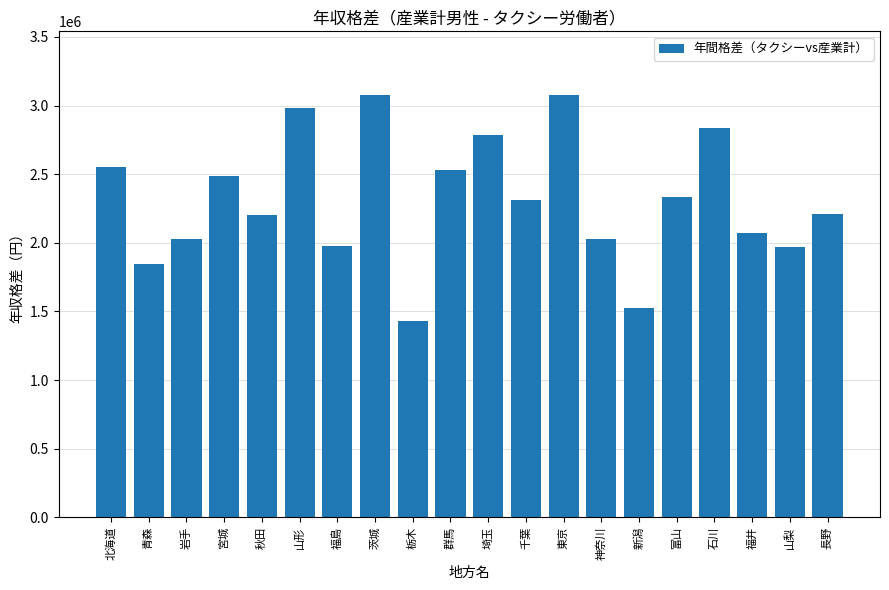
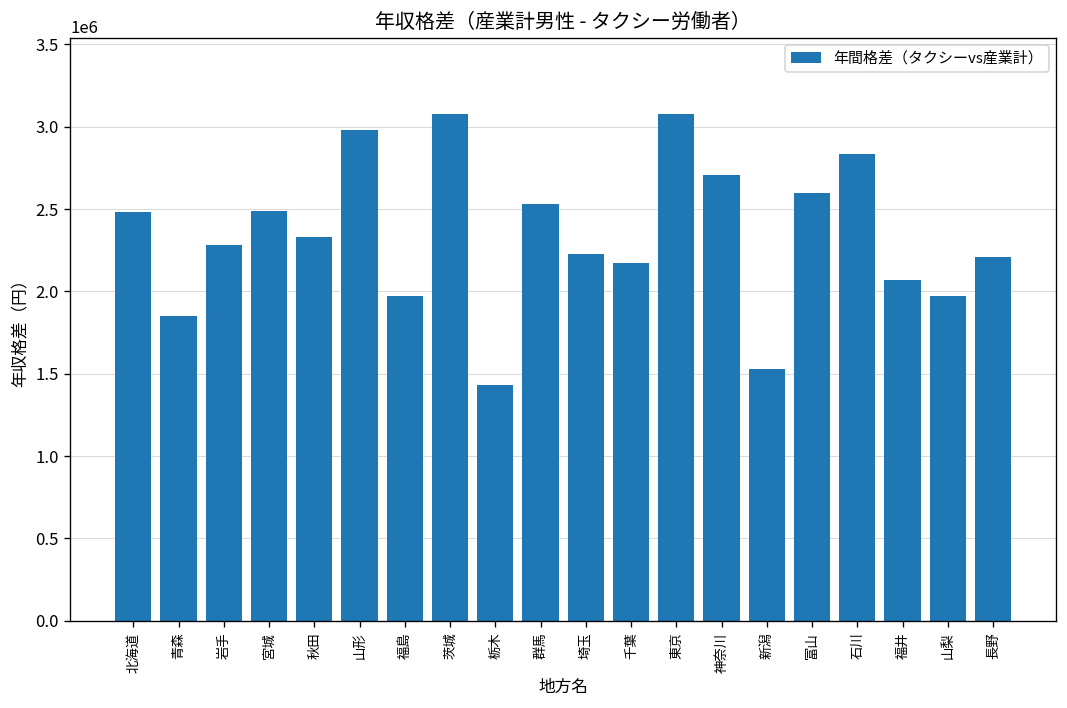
北海道: 2560000 -> 2480000
岩手: 2030000 -> 2280000
秋田: 2200000 -> 2330000
埼玉: 2790000 -> 2220000
千葉: 2310000 -> 2170000
神奈川: 2030000 -> 2710000
富山: 2340000 -> 2600000
